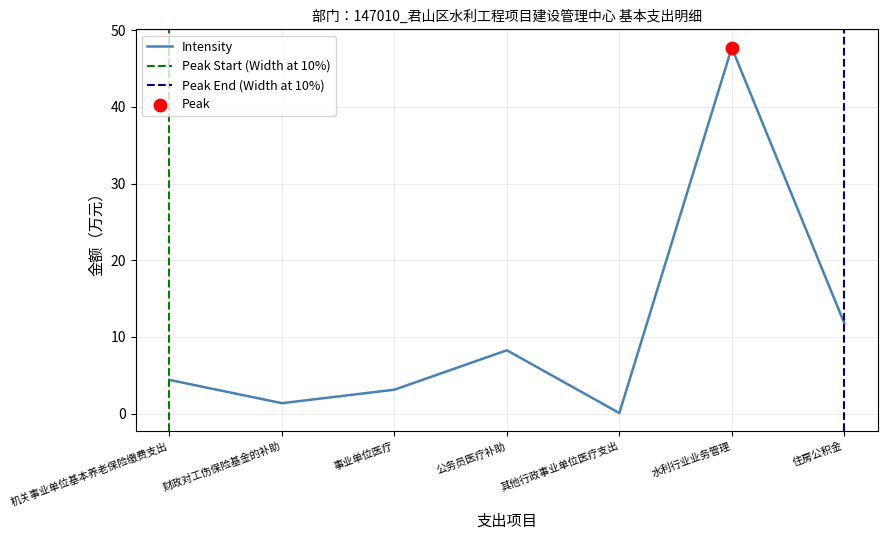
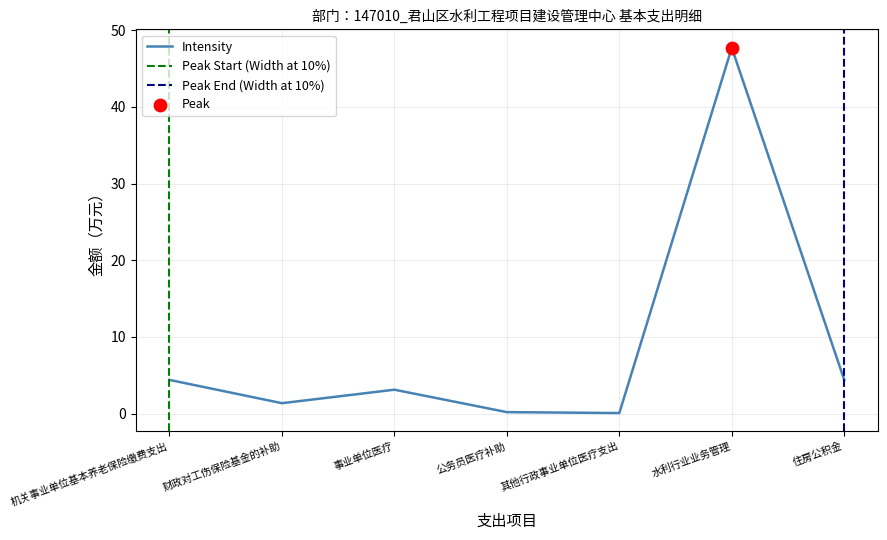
Intensity, 公务员医疗补助: 8 -> 0
Intensity, 住房公积金: 12 -> 4
